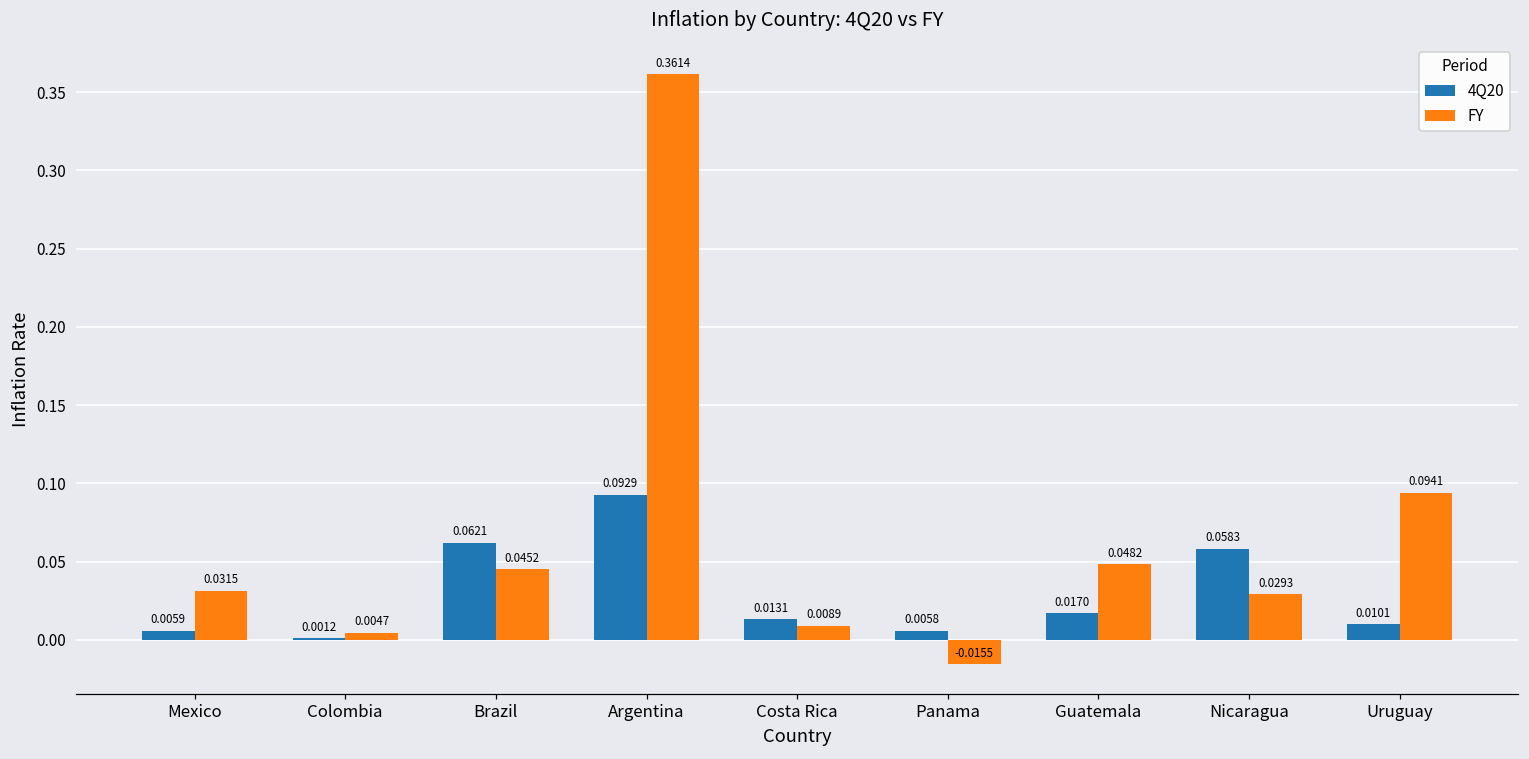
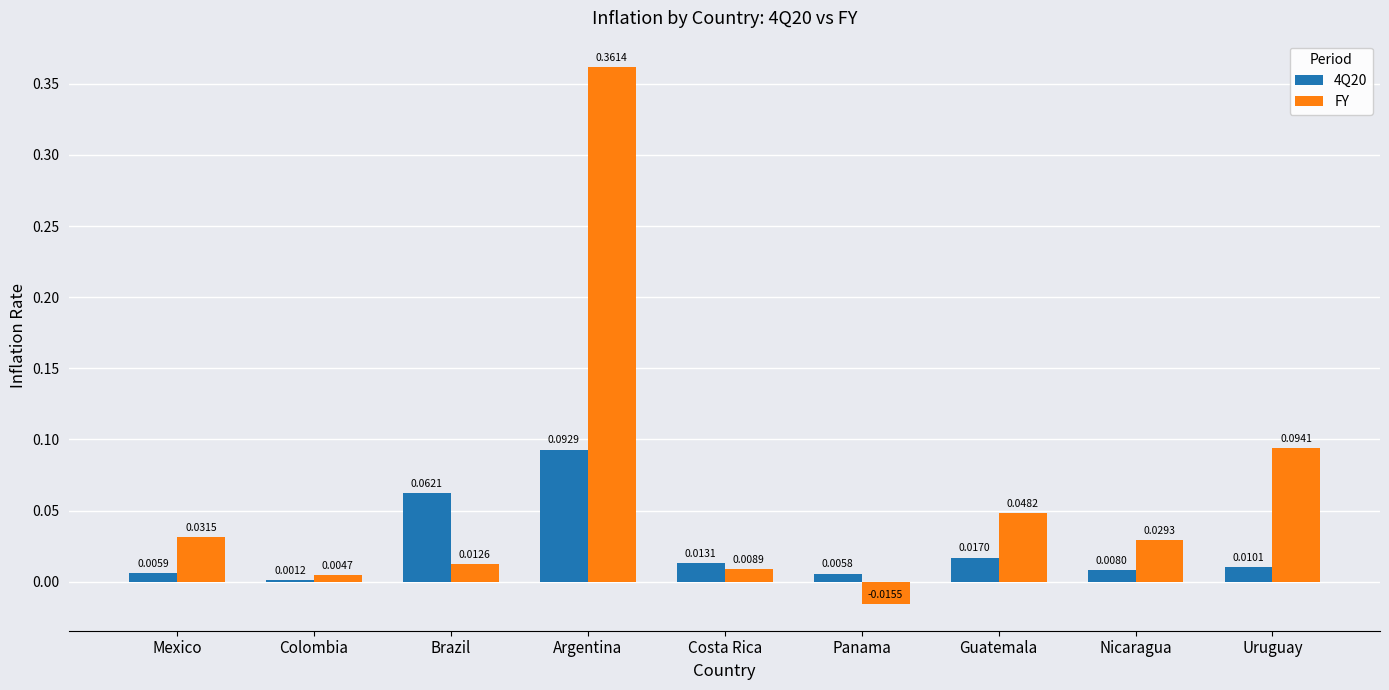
FY, Brazil: 0.0452 -> 0.0126
4Q20, Nicaragua: 0.0583 -> 0.0080
